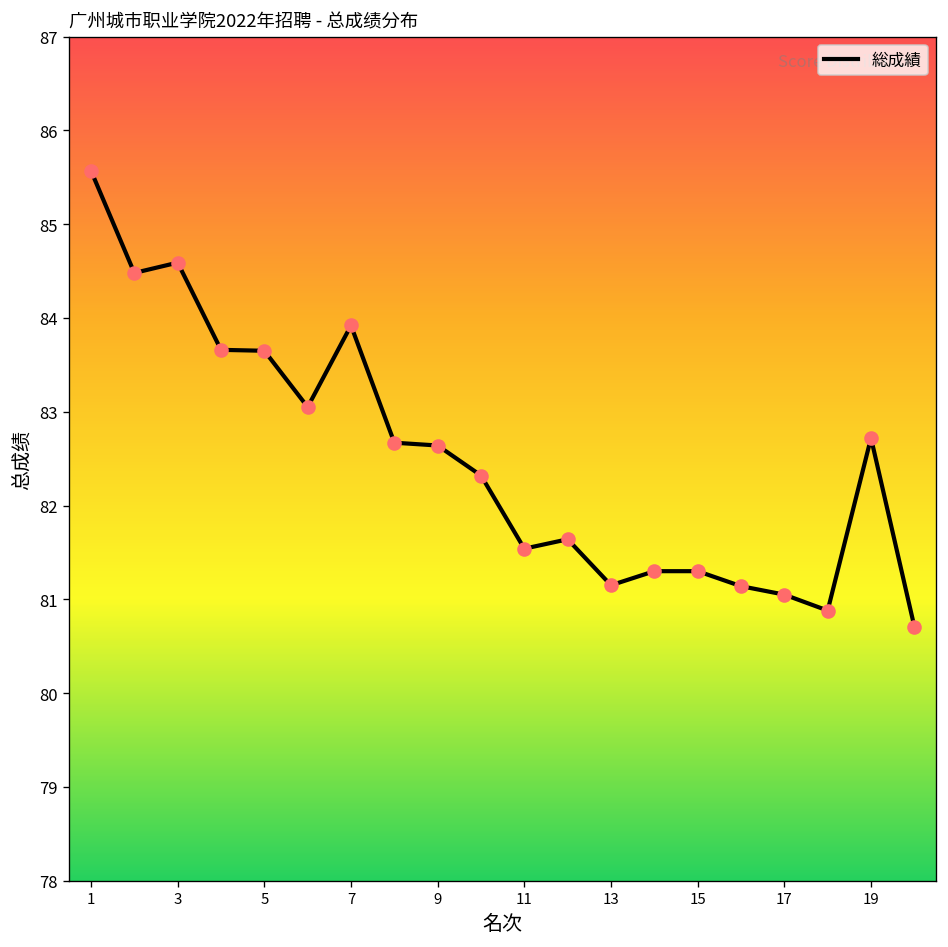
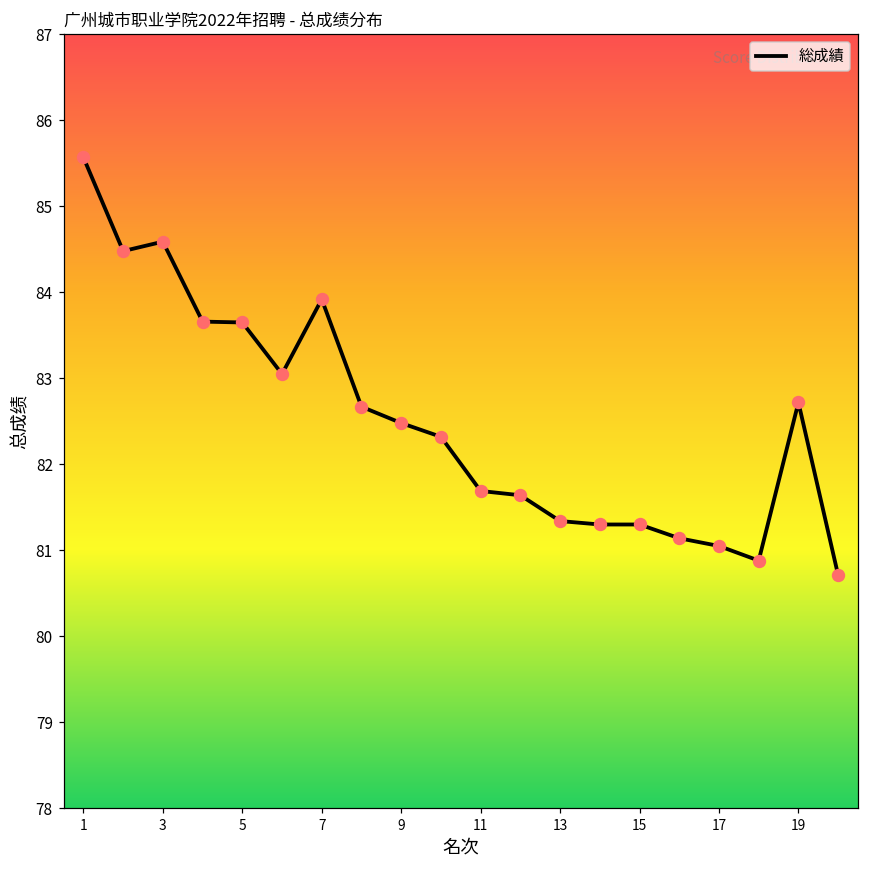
9: 82.6 -> 82.5
11: 81.5 -> 81.7
13: 81.2 -> 81.3
